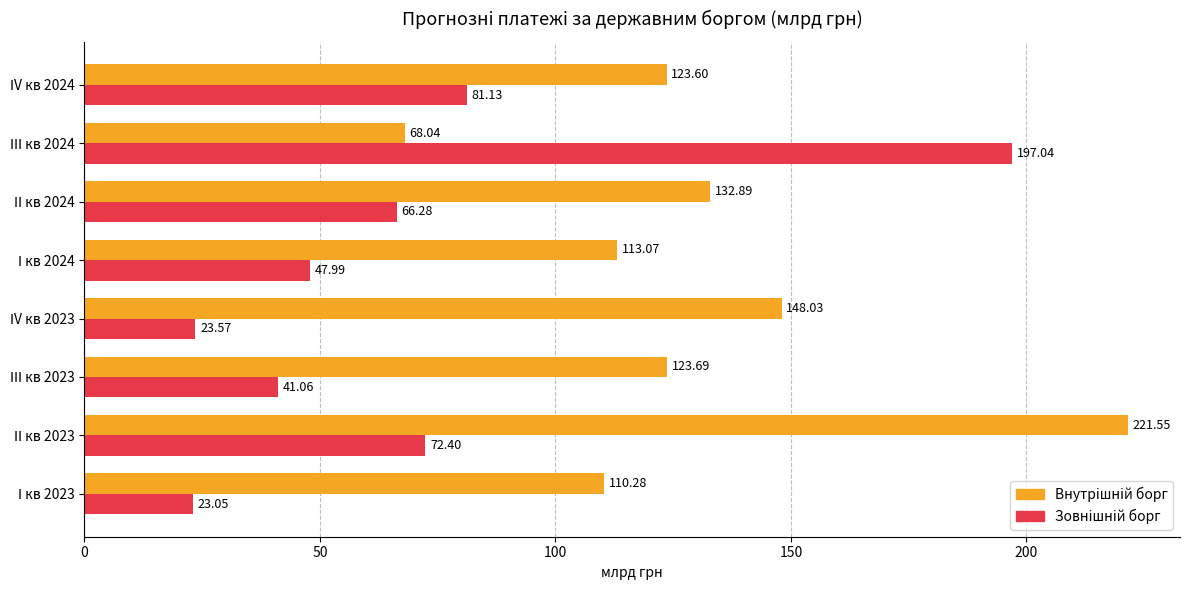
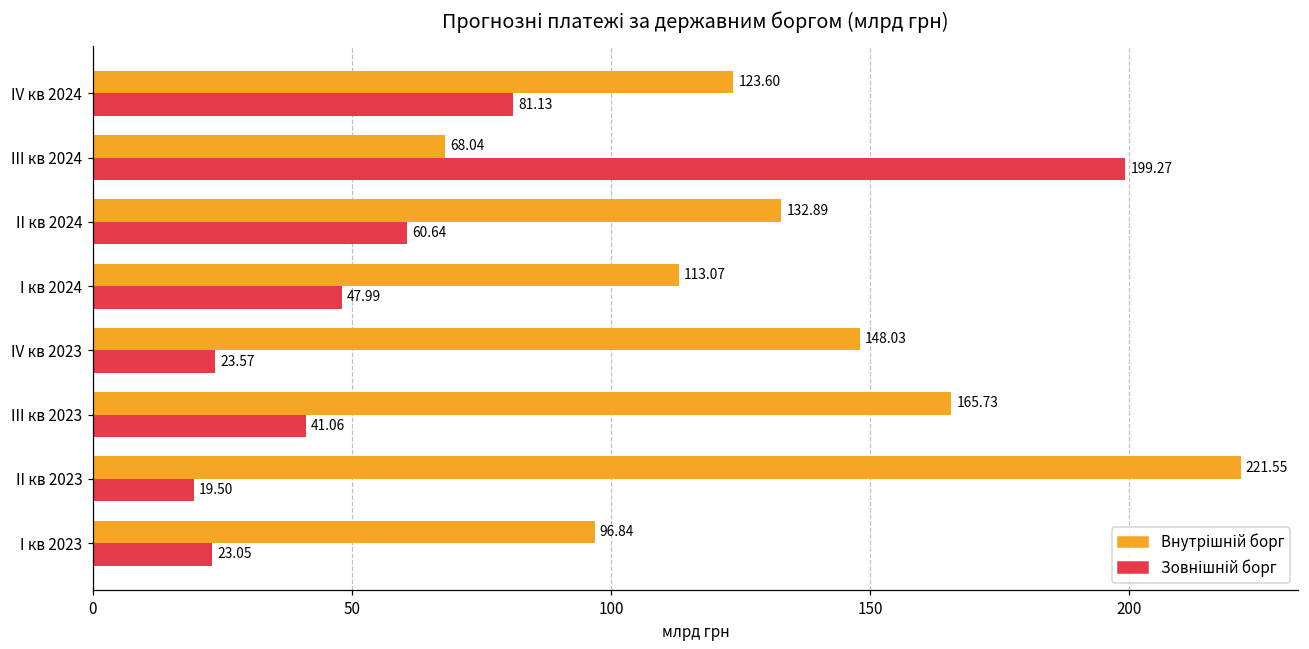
Зовнішній борг, ІІІ кв 2024: 197.04 -> 199.27
Зовнішній борг, ІІ кв 2024: 66.28 -> 60.64
Внутрішній борг, ІІІ кв 2023: 123.69 -> 165.73
Зовнішній борг, ІІ кв 2023: 72.40 -> 19.50
Внутрішній борг, І кв 2023: 110.28 -> 96.84
